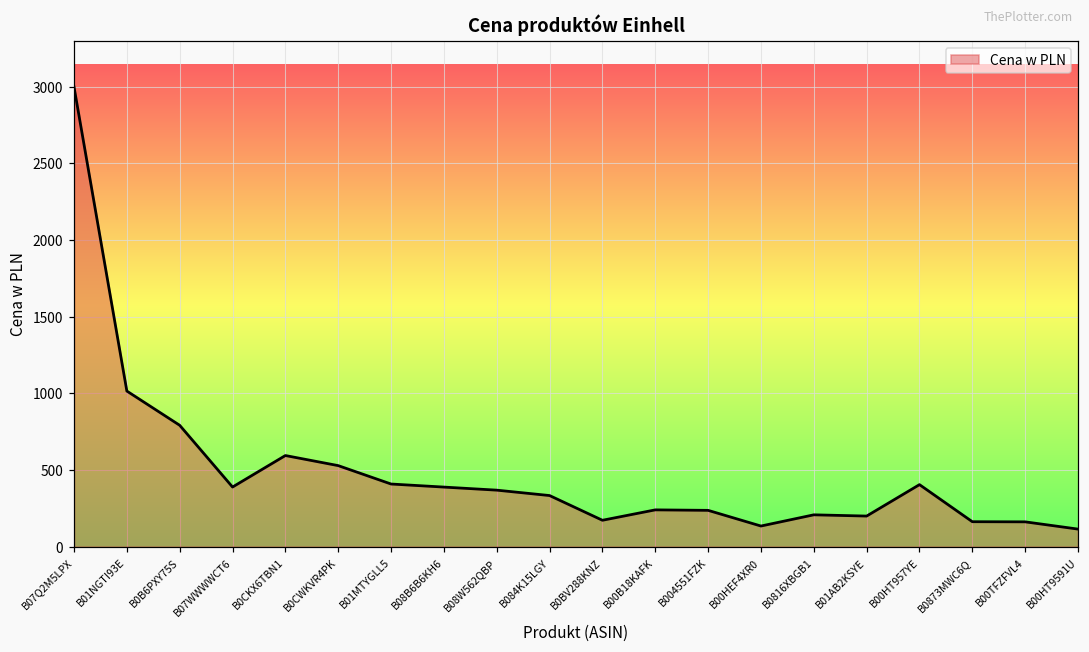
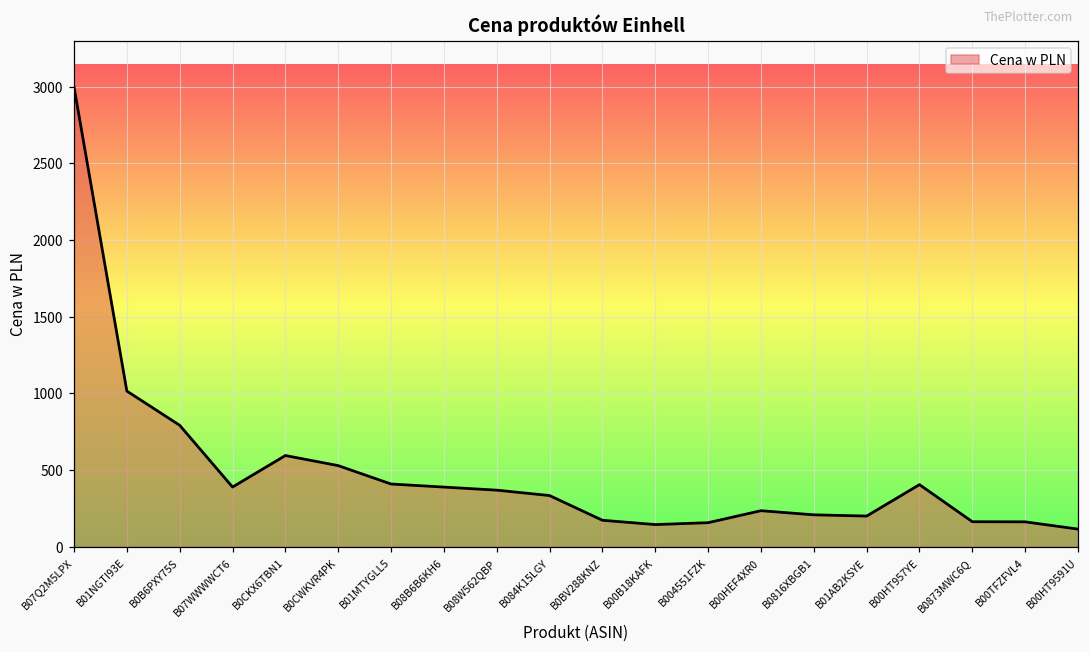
B00B18KAFK: 240 -> 140
B004551FZK: 240 -> 160
B00HEF4XR0: 140 -> 240
